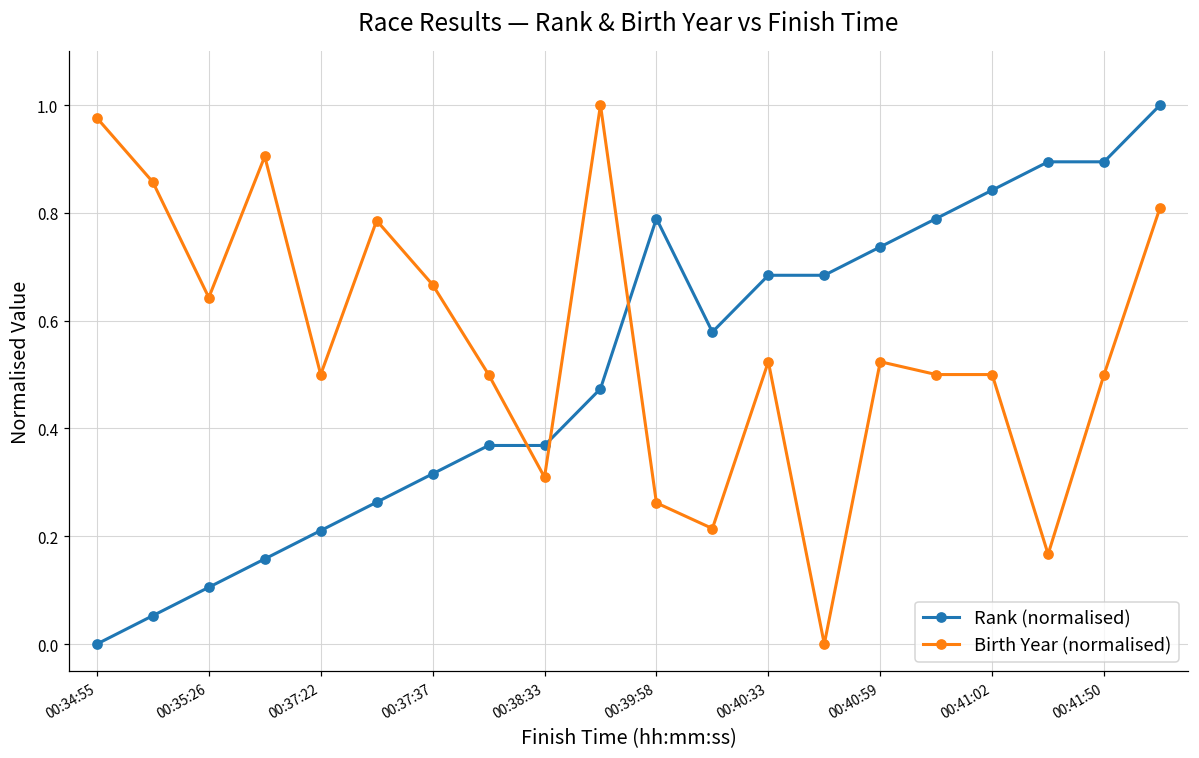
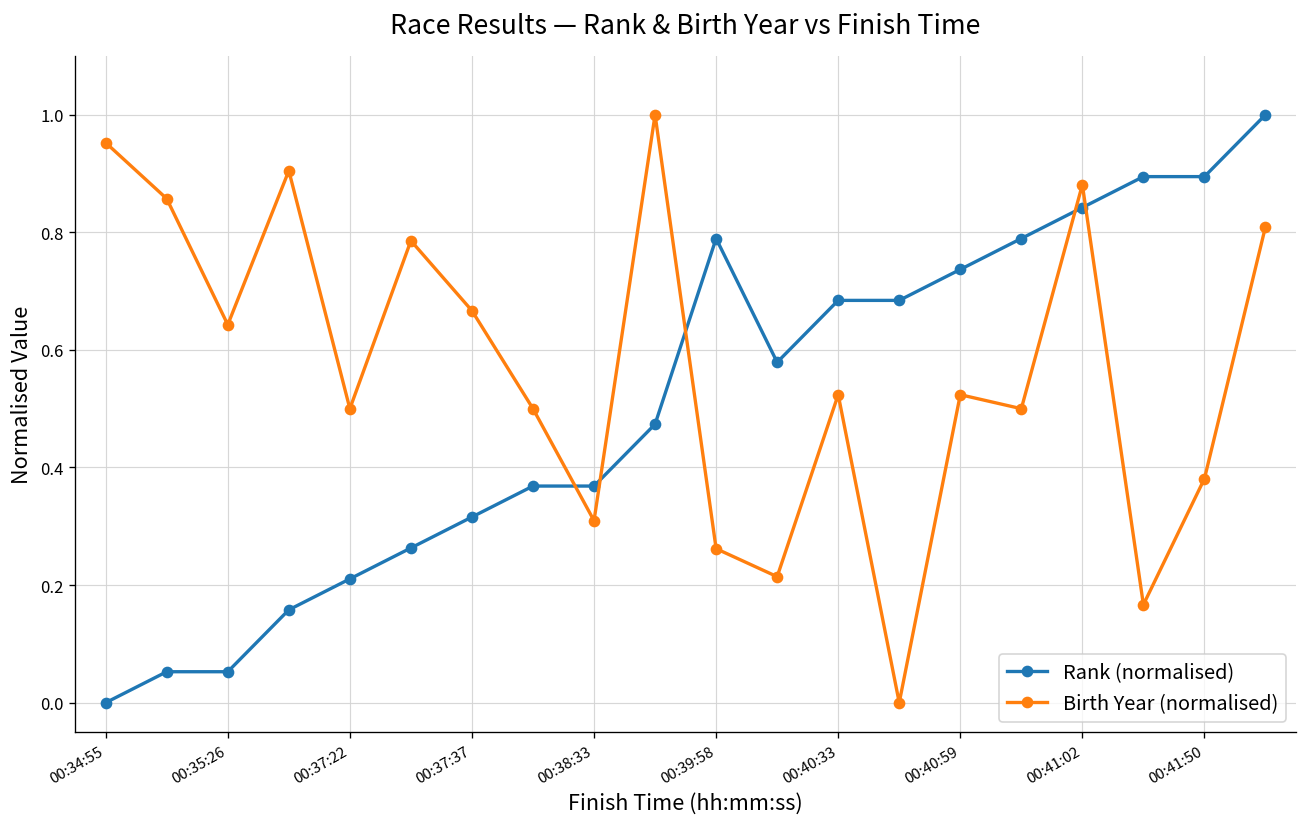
Birth Year (normalised), 00:34:55: 0.98 -> 0.95
Rank (normalised), 00:35:26: 0.11 -> 0.05
Birth Year (normalised), 00:41:02: 0.50 -> 0.88
Birth Year (normalised), 00:41:50: 0.50 -> 0.38
